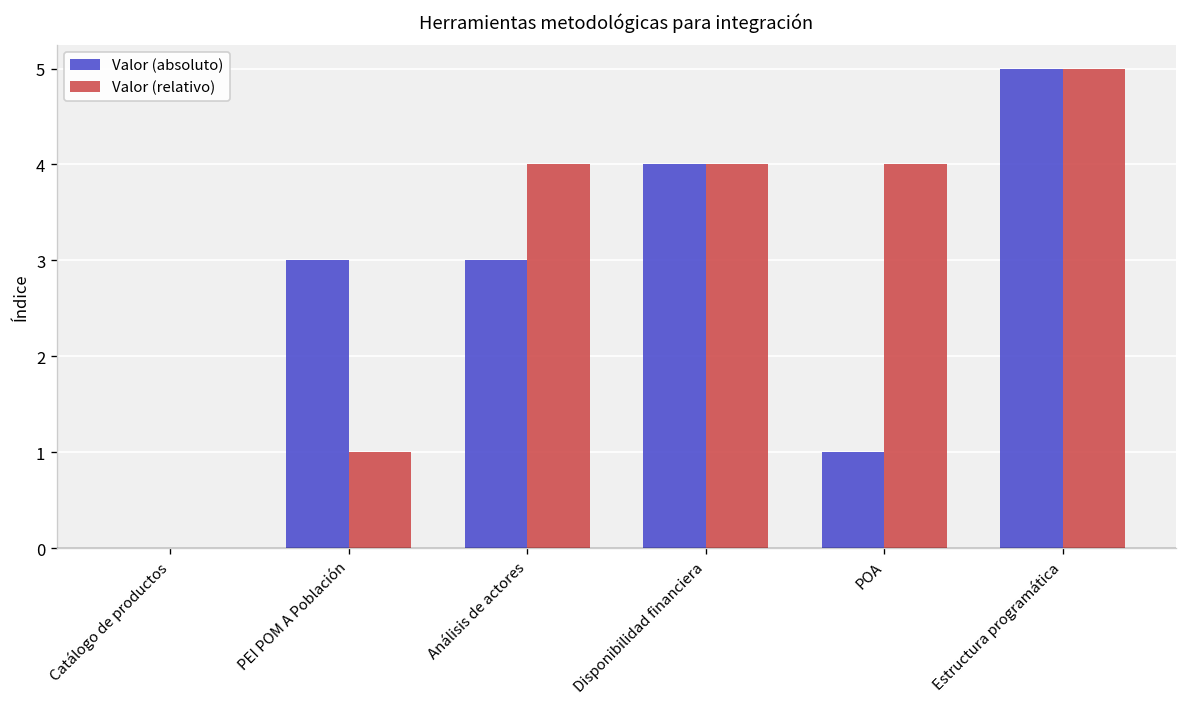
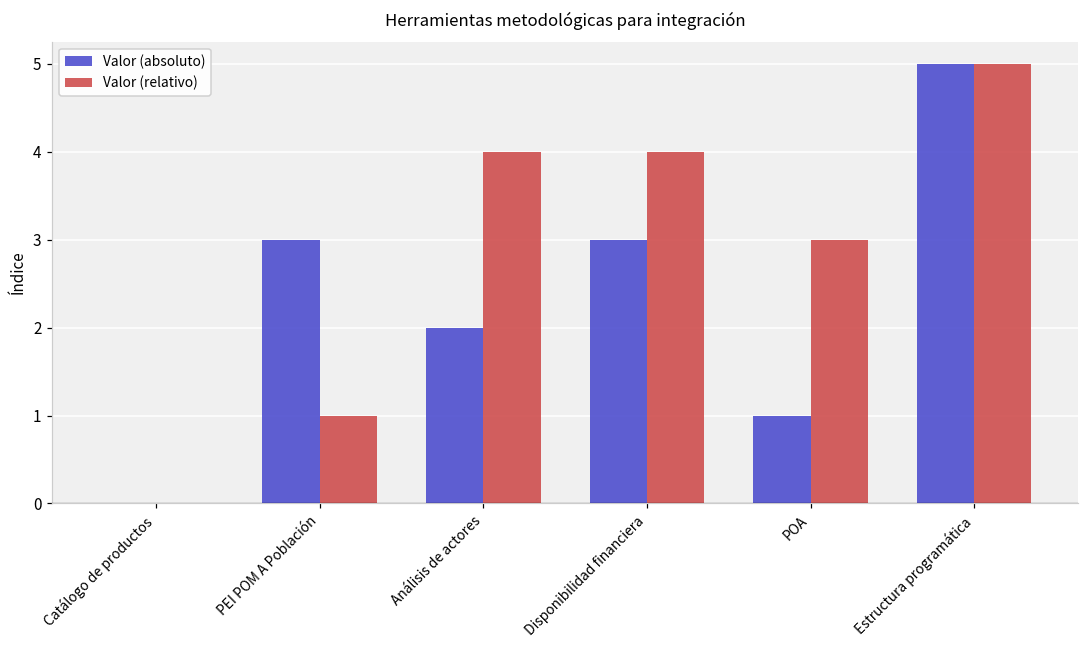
Valor (absoluto), Análisis de actores: 3 -> 2
Valor (absoluto), Disponibilidad financiera: 4 -> 3
Valor (relativo), POA: 4 -> 3
